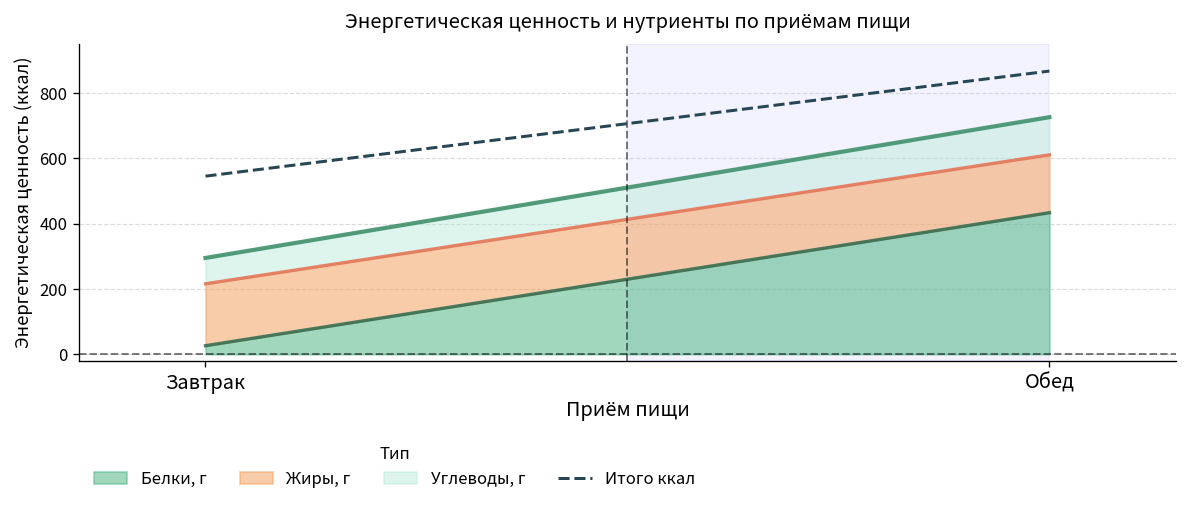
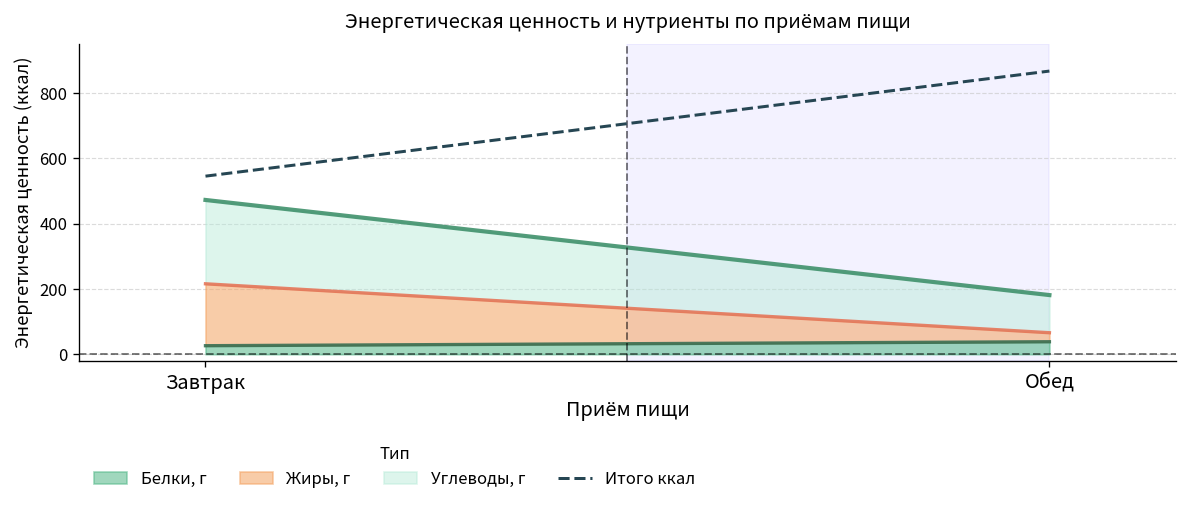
Углеводы, г, Завтрак: 80 -> 260
Белки, г, Обед: 430 -> 40
Жиры, г, Обед: 180 -> 30
